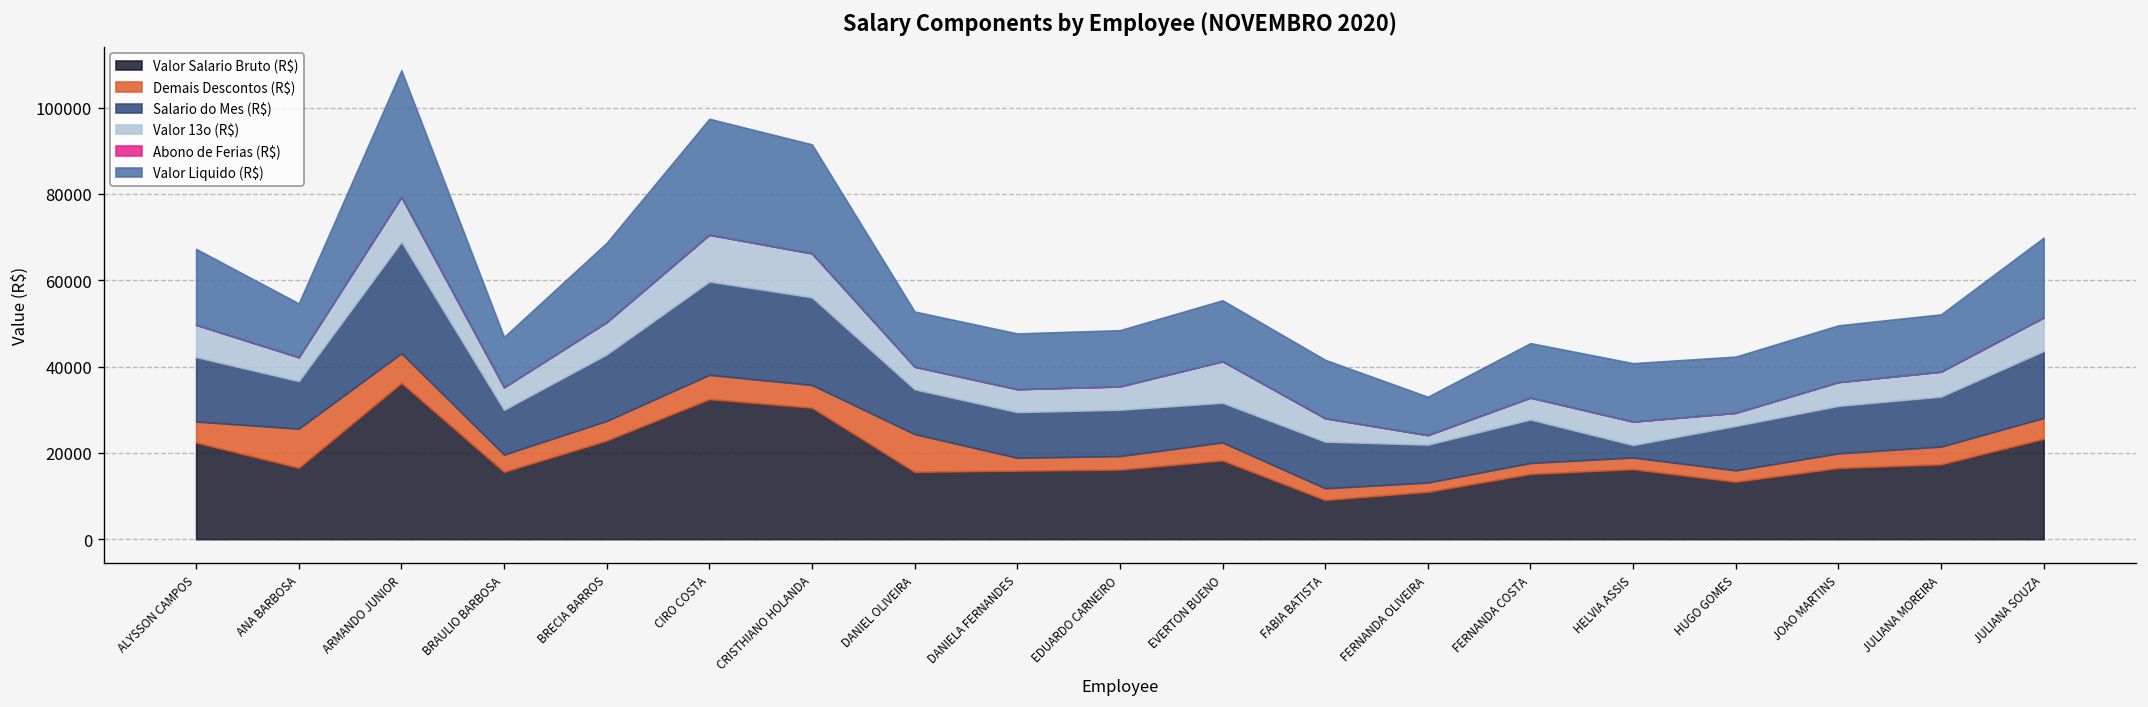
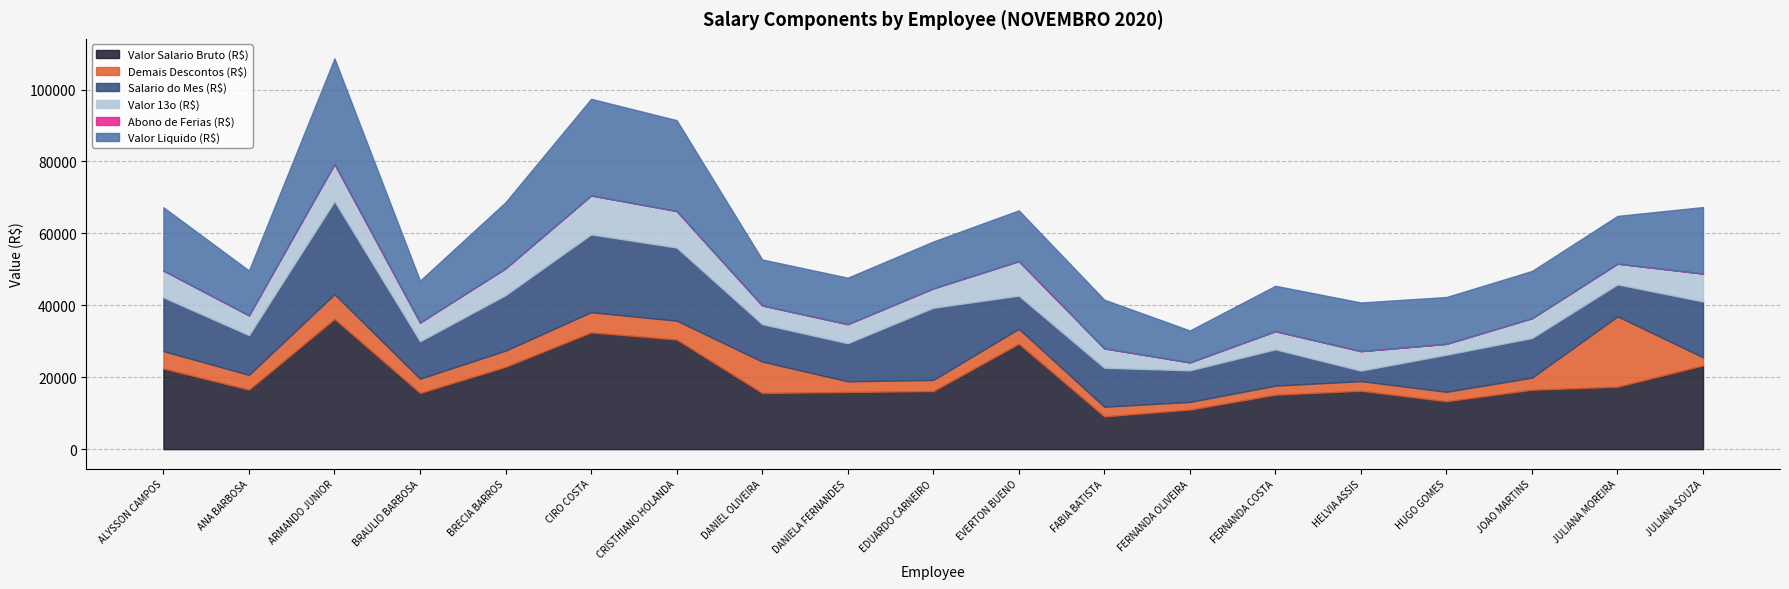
Demais Descontos (R$), ANA BARBOSA: 9000 -> 4000
Salario do Mes (R$), EDUARDO CARNEIRO: 11000 -> 20000
Valor Salario Bruto (R$), EVERTON BUENO: 18000 -> 29000
Demais Descontos (R$), JULIANA MOREIRA: 4000 -> 20000
Salario do Mes (R$), JULIANA MOREIRA: 12000 -> 9000
Demais Descontos (R$), JULIANA SOUZA: 5000 -> 2000
